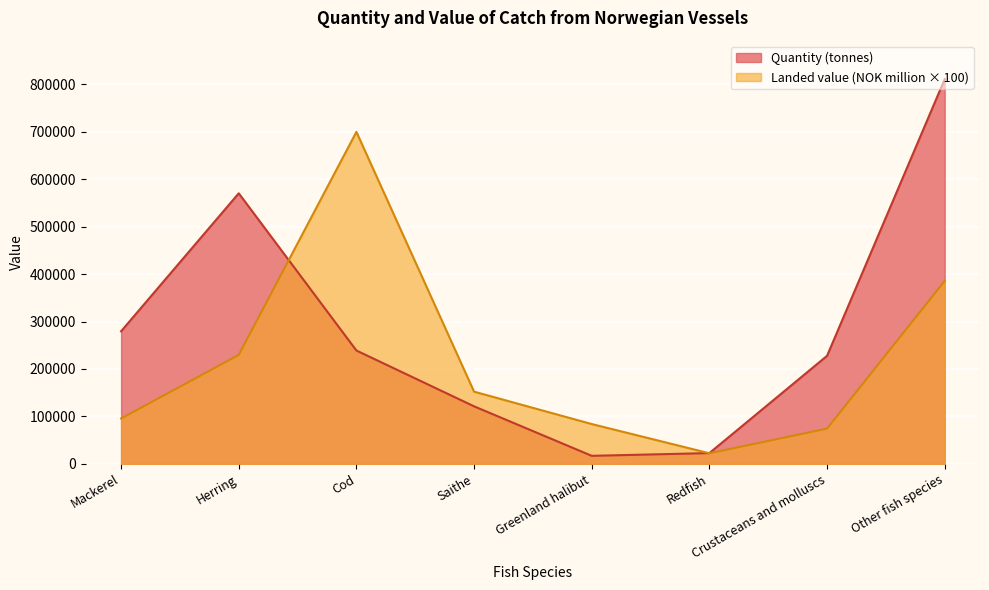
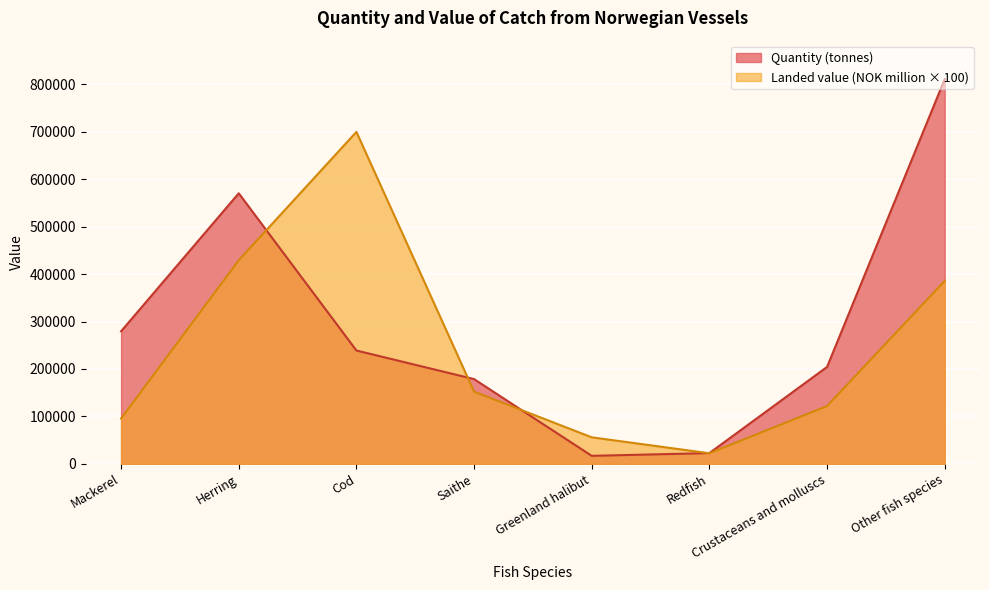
Landed value (NOK million × 100), Herring: 230000 -> 430000
Quantity (tonnes), Saithe: 120000 -> 180000
Landed value (NOK million × 100), Greenland halibut: 80000 -> 60000
Quantity (tonnes), Crustaceans and molluscs: 230000 -> 200000
Landed value (NOK million × 100), Crustaceans and molluscs: 70000 -> 120000
